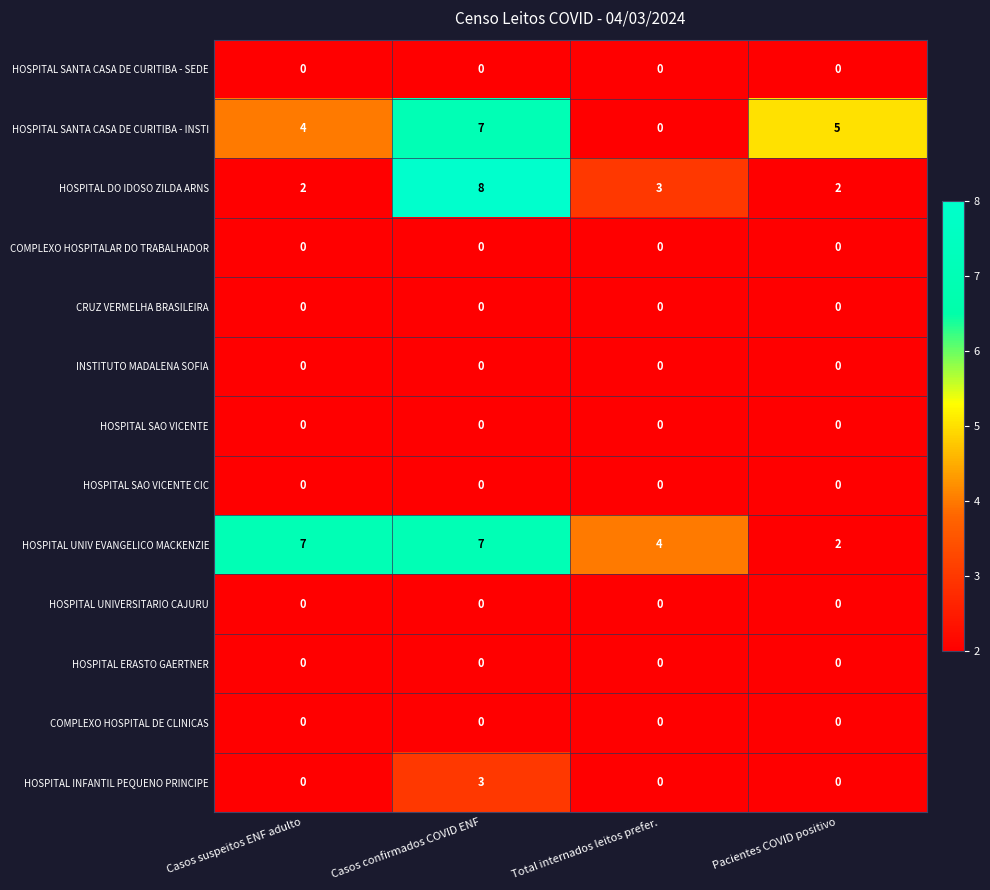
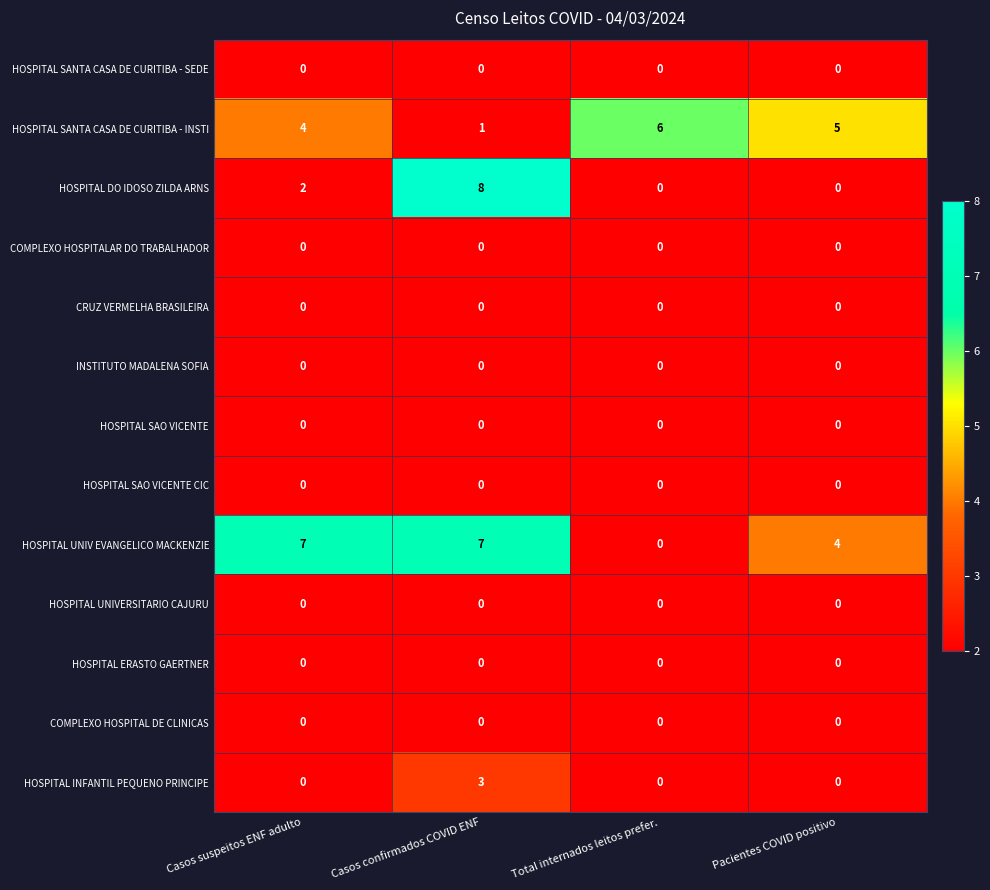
HOSPITAL SANTA CASA DE CURITIBA - INSTI, Casos confirmados COVID ENF: 7 -> 1
HOSPITAL SANTA CASA DE CURITIBA - INSTI, Total internados leitos prefer.: 0 -> 6
HOSPITAL DO IDOSO ZILDA ARNS, Total internados leitos prefer.: 3 -> 0
HOSPITAL DO IDOSO ZILDA ARNS, Pacientes COVID positivo: 2 -> 0
HOSPITAL UNIV EVANGELICO MACKENZIE, Total internados leitos prefer.: 4 -> 0
HOSPITAL UNIV EVANGELICO MACKENZIE, Pacientes COVID positivo: 2 -> 4
